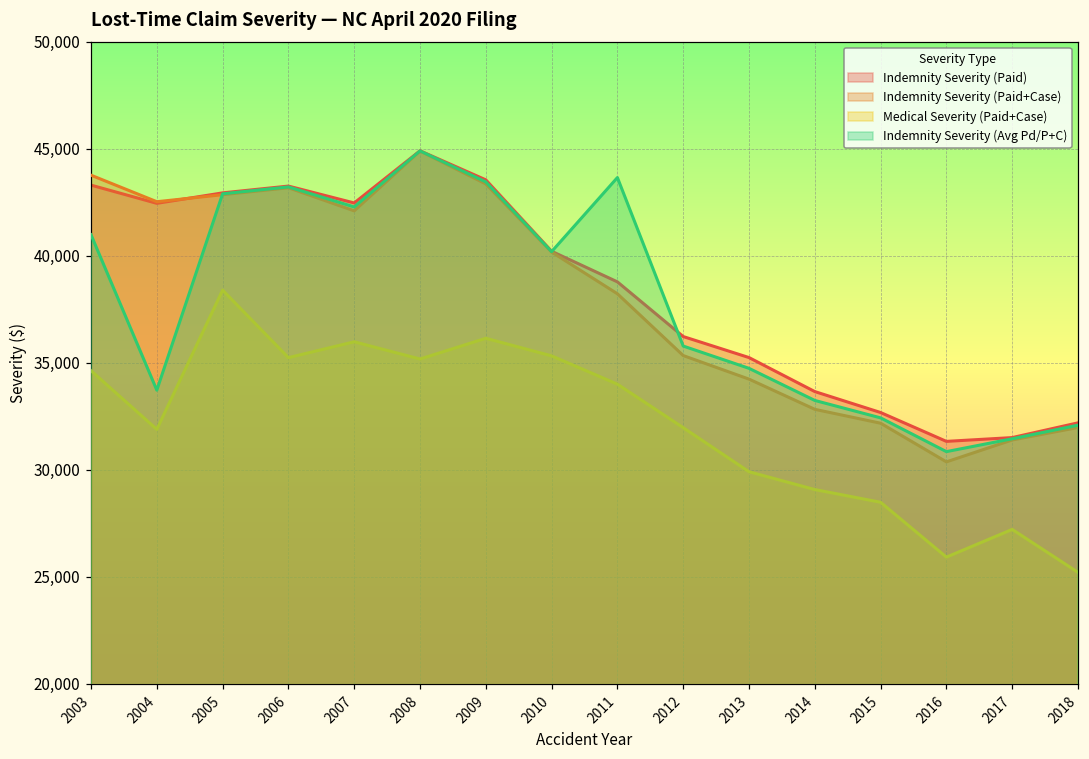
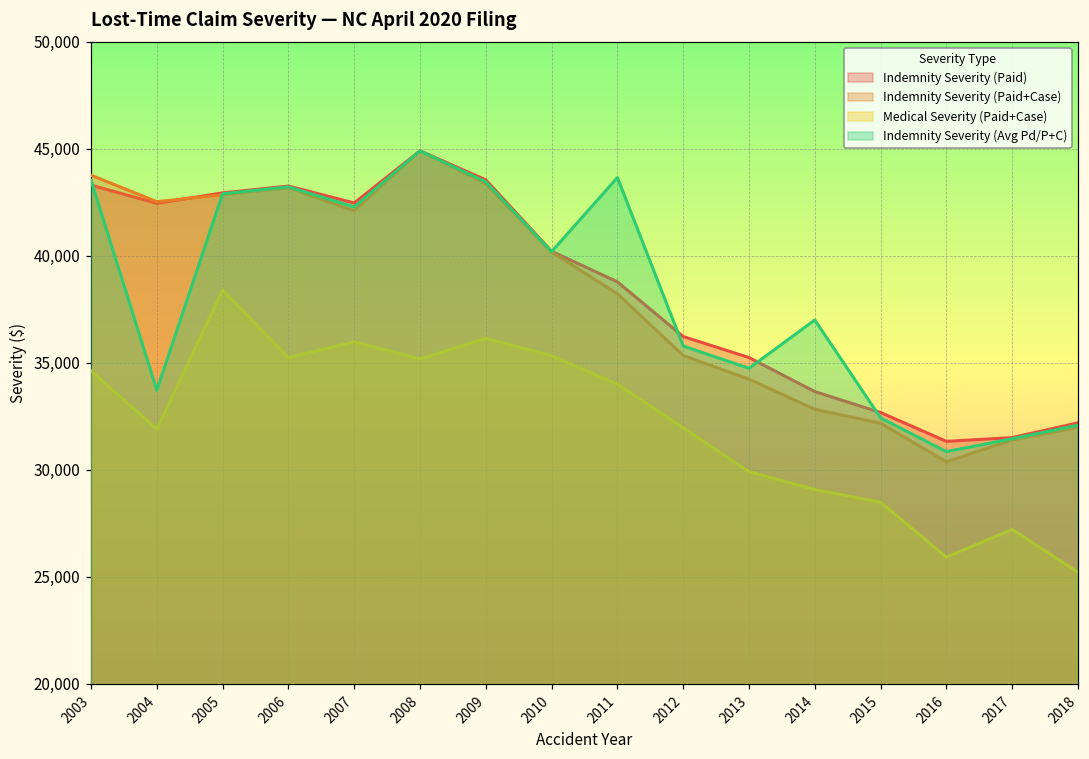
Indemnity Severity (Avg Pd/P+C), 2003: 41,000 -> 43,500
Indemnity Severity (Avg Pd/P+C), 2014: 33,200 -> 37,000
